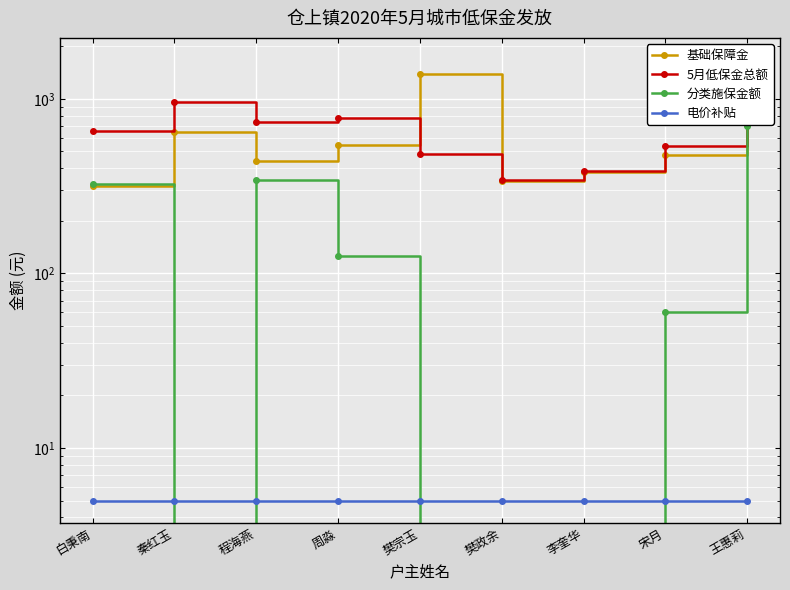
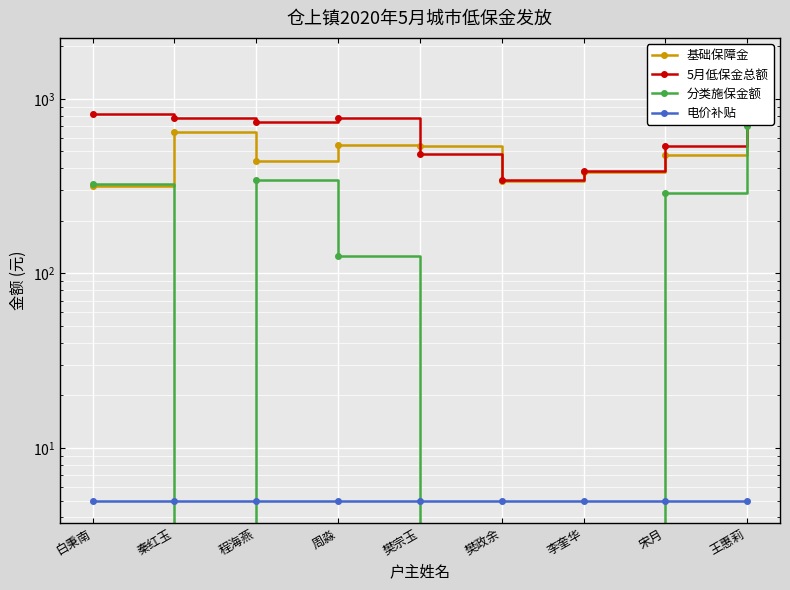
5月低保金总额, 白秉南: 660 -> 800
5月低保金总额, 秦红玉: 1000 -> 800
基础保障金, 樊宗玉: 1400 -> 540
分类施保金额, 宋月: 60 -> 290
